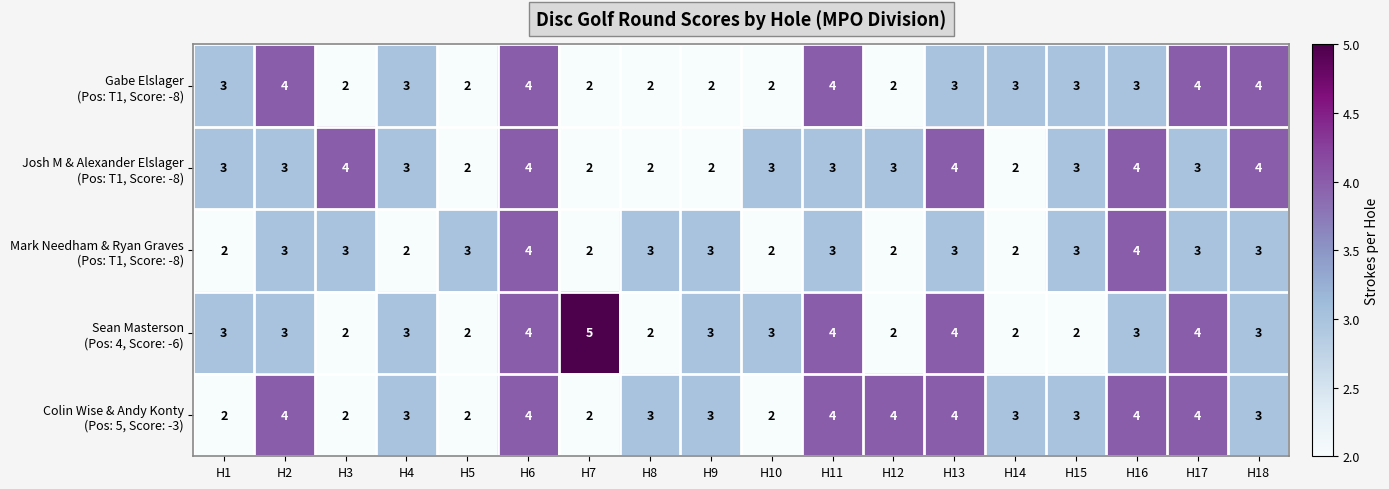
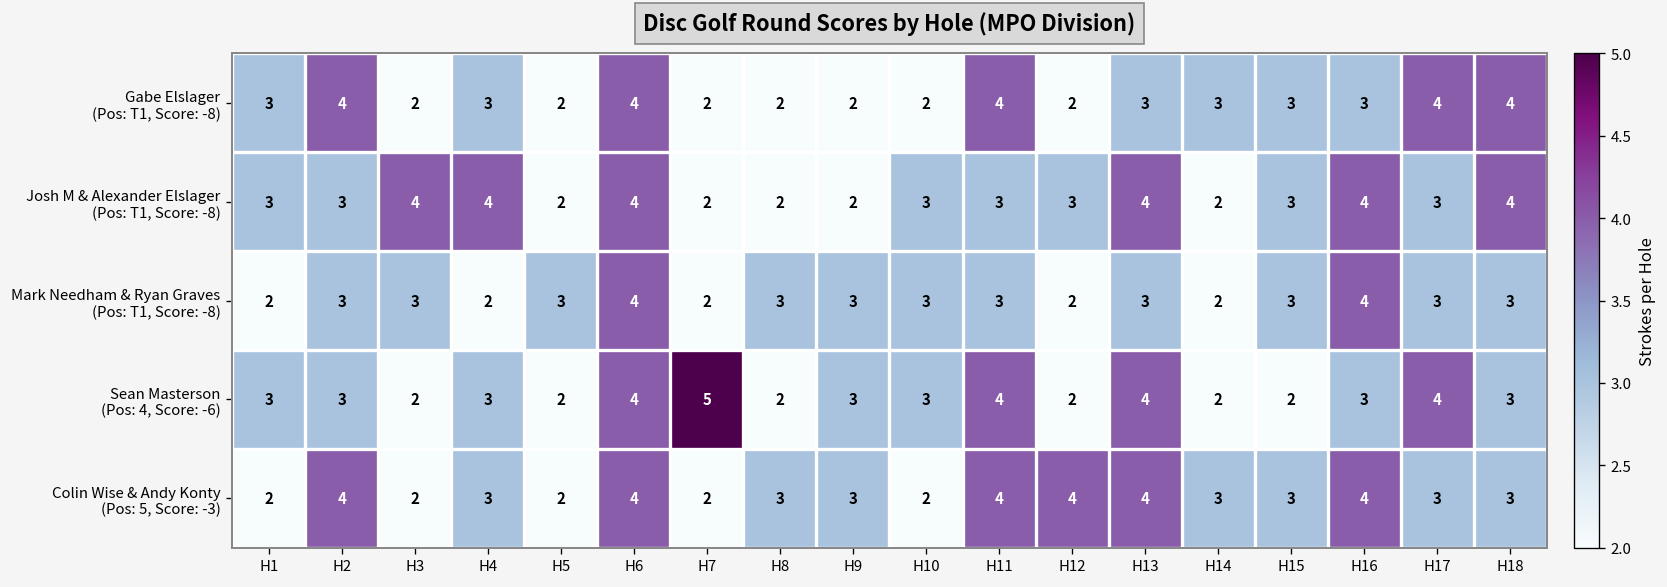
Josh M & Alexander Elslager (Pos: T1, Score: -8), H4: 3 -> 4
Mark Needham & Ryan Graves (Pos: T1, Score: -8), H10: 2 -> 3
Colin Wise & Andy Konty (Pos: 5, Score: -3), H17: 4 -> 3
